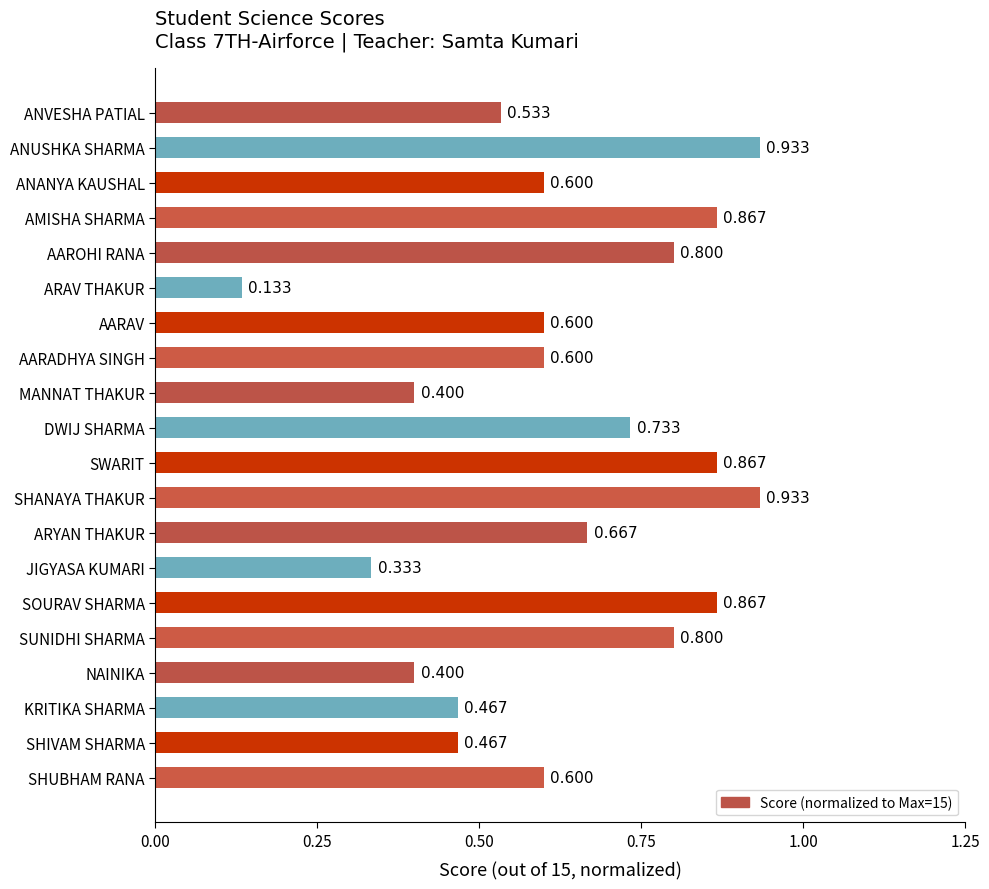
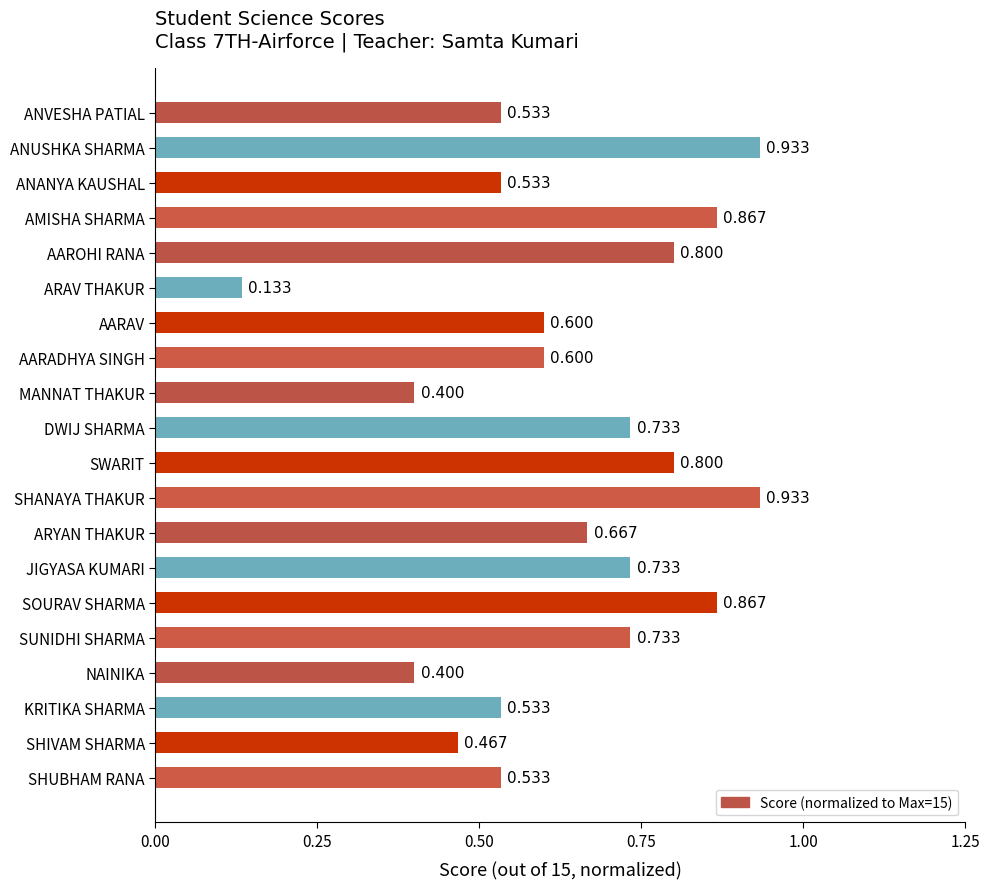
ANANYA KAUSHAL: 0.600 -> 0.533
SWARIT: 0.867 -> 0.800
JIGYASA KUMARI: 0.333 -> 0.733
SUNIDHI SHARMA: 0.800 -> 0.733
KRITIKA SHARMA: 0.467 -> 0.533
SHUBHAM RANA: 0.600 -> 0.533
